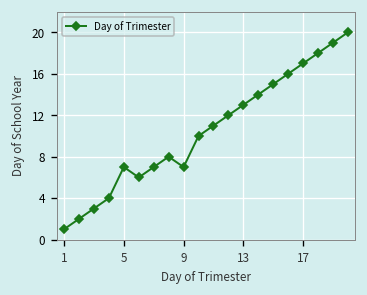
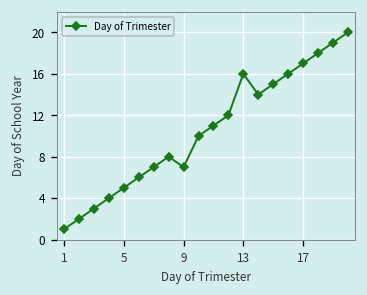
5: 7 -> 5
13: 13 -> 16
